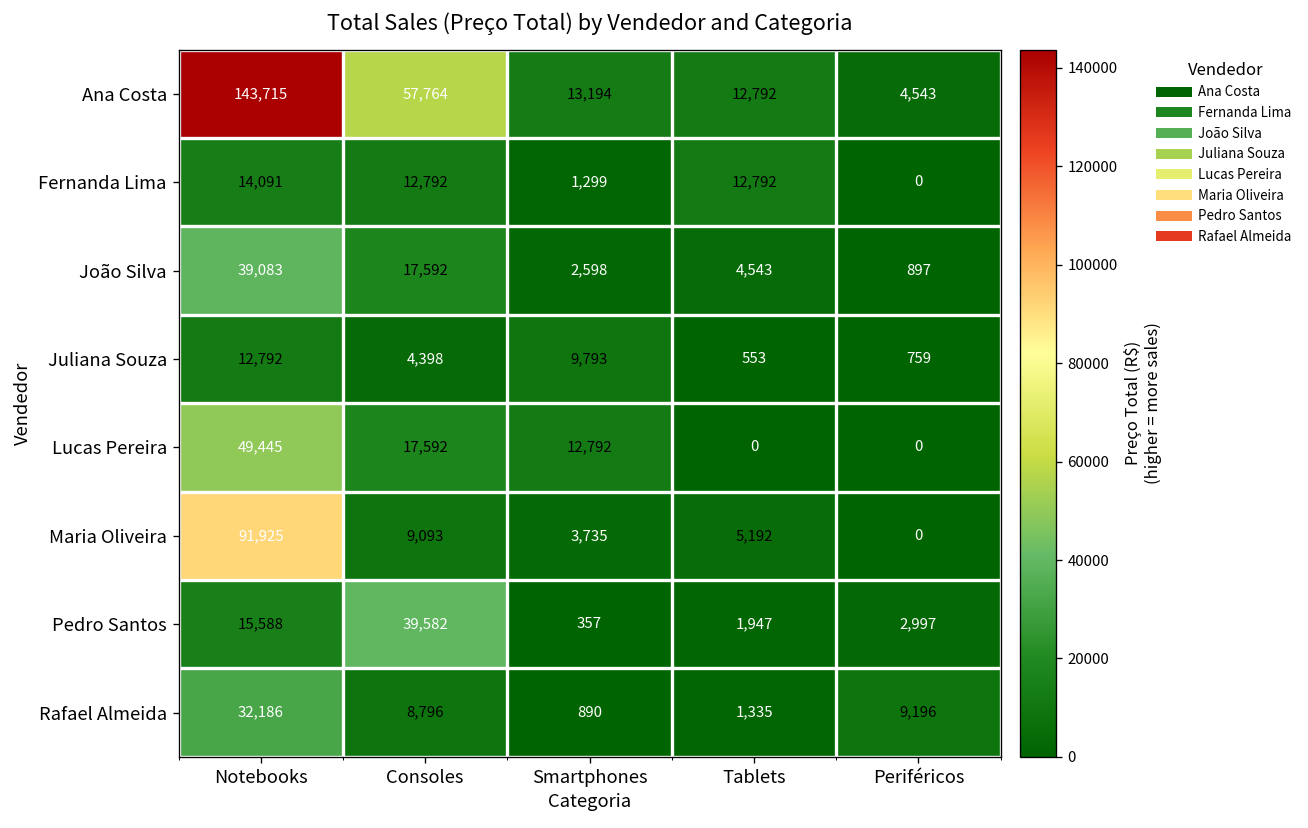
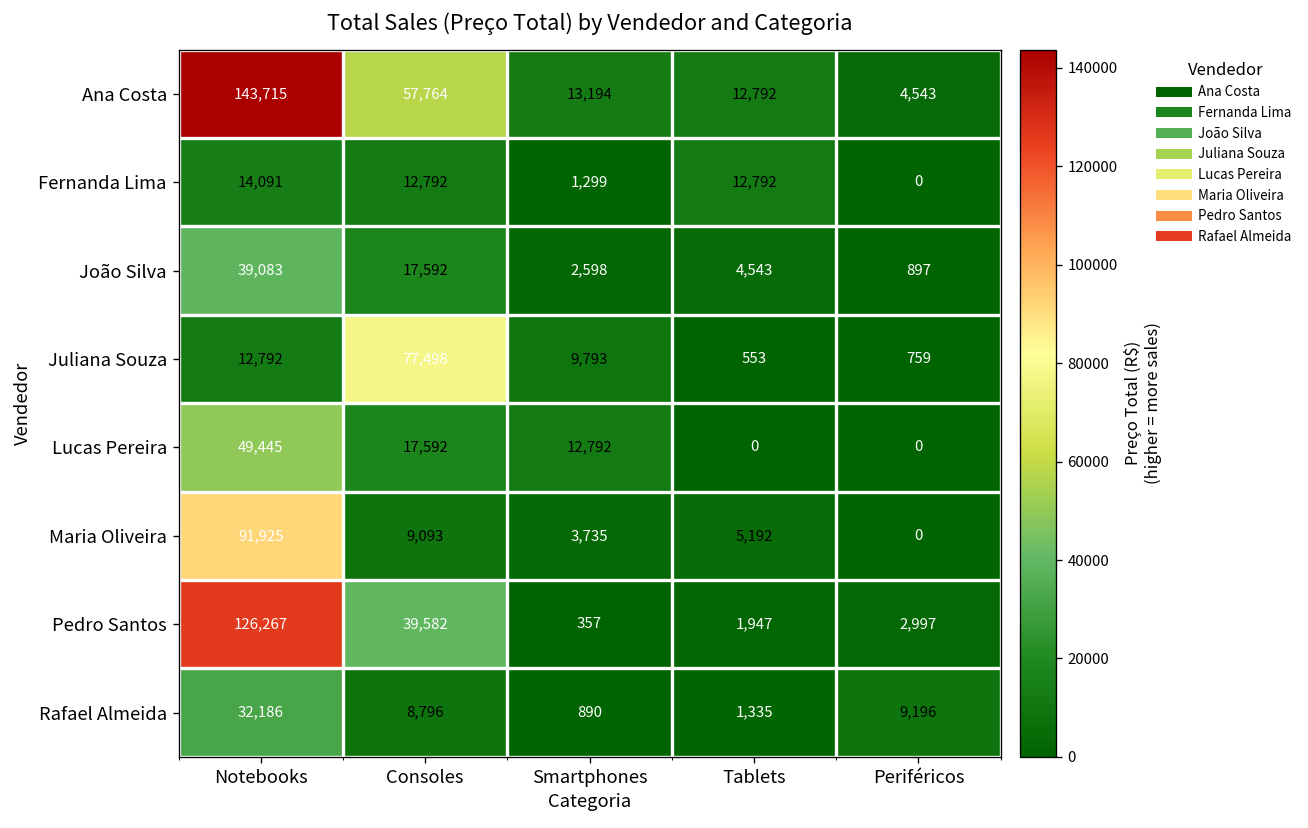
Juliana Souza, Consoles: 4,398 -> 77,498
Pedro Santos, Notebooks: 15,588 -> 126,267
